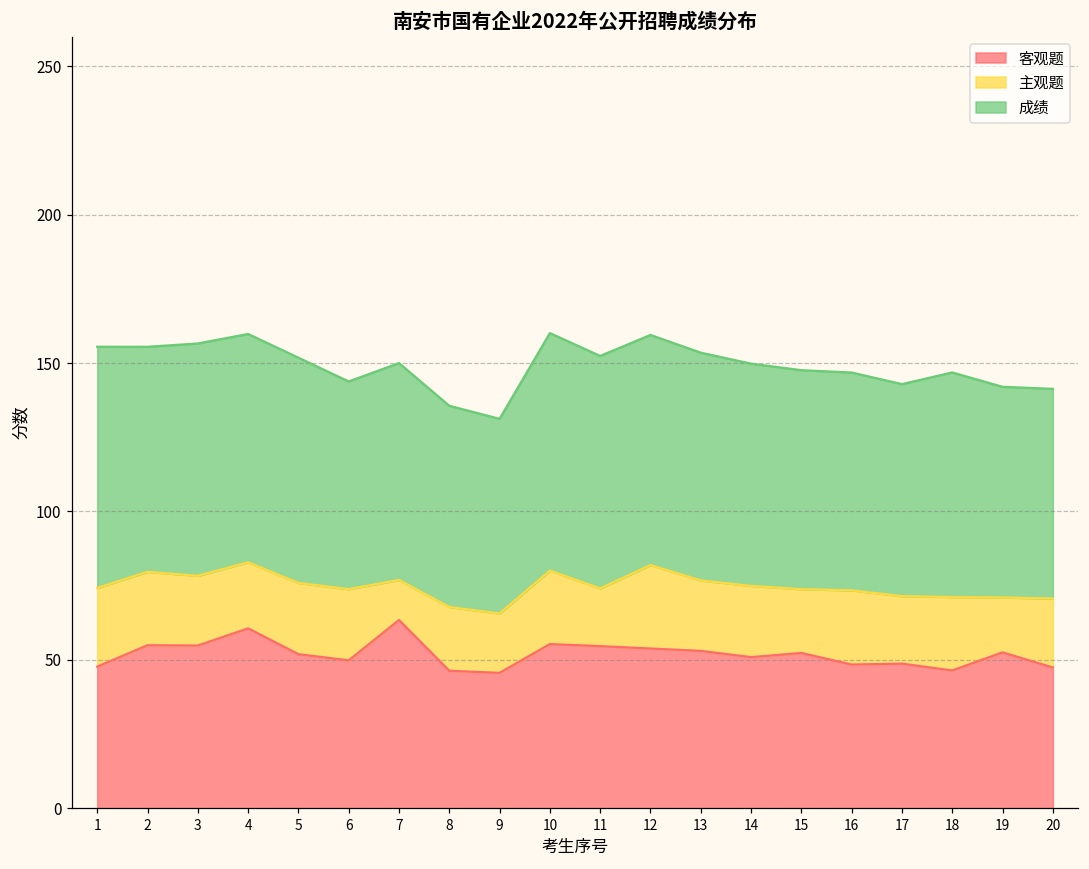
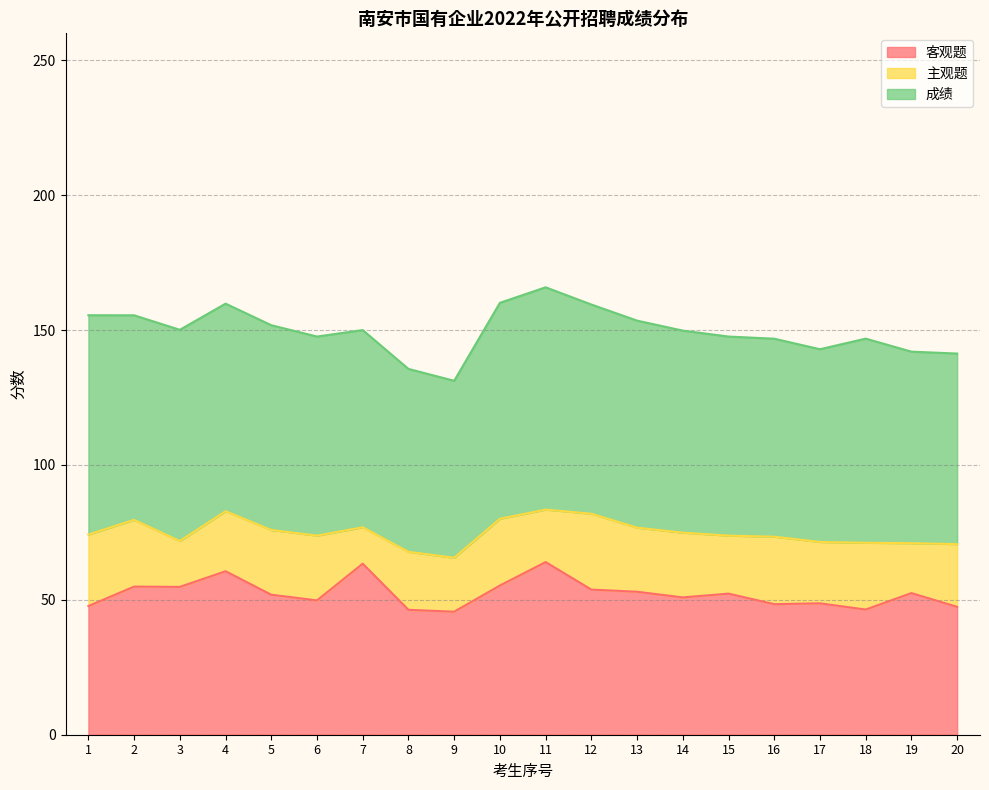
主观题, 3: 24 -> 17
成绩, 6: 70 -> 74
客观题, 11: 55 -> 64
成绩, 11: 78 -> 82
